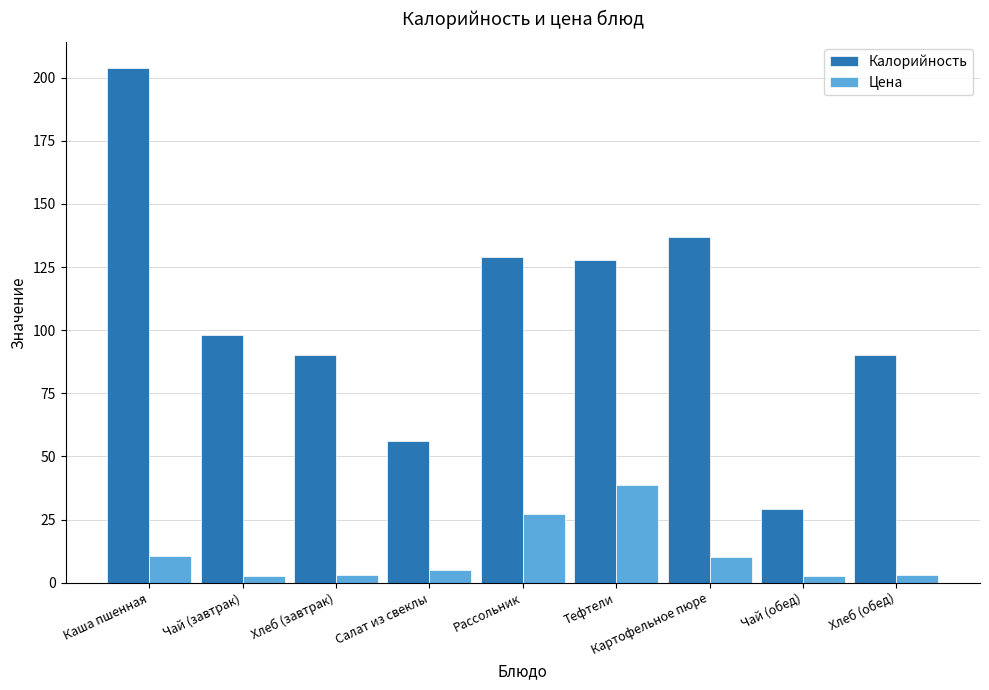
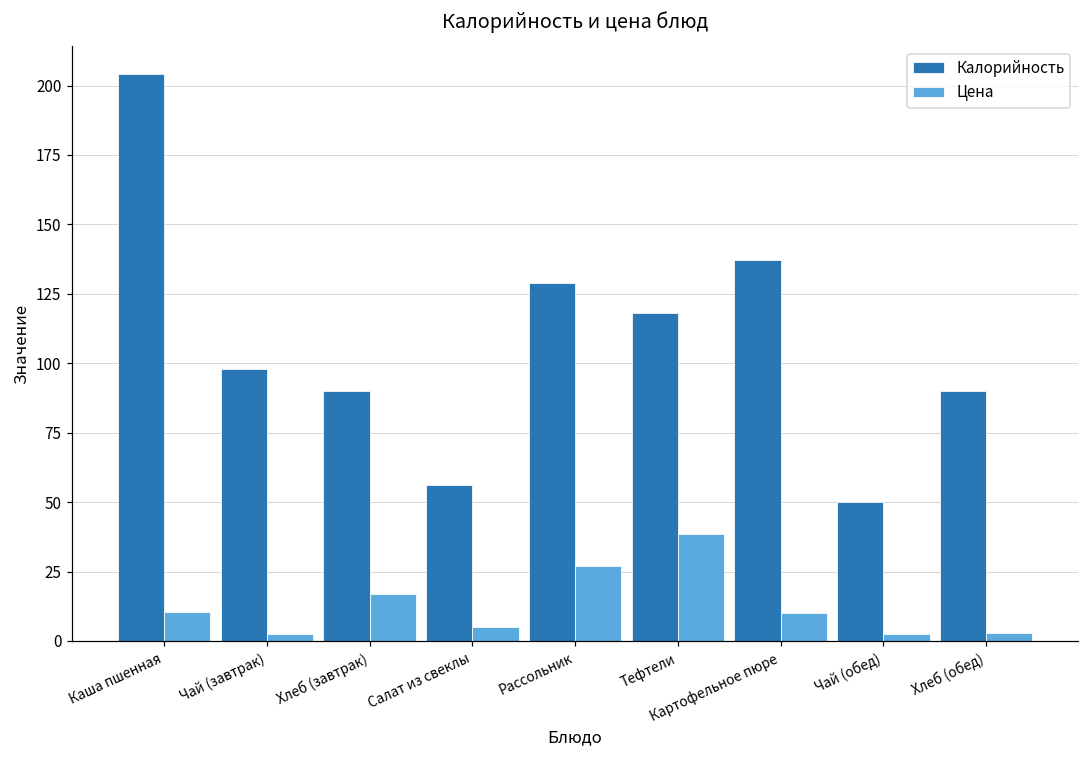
Цена, Хлеб (завтрак): 3 -> 17
Калорийность, Тефтели: 128 -> 118
Калорийность, Чай (обед): 29 -> 50
